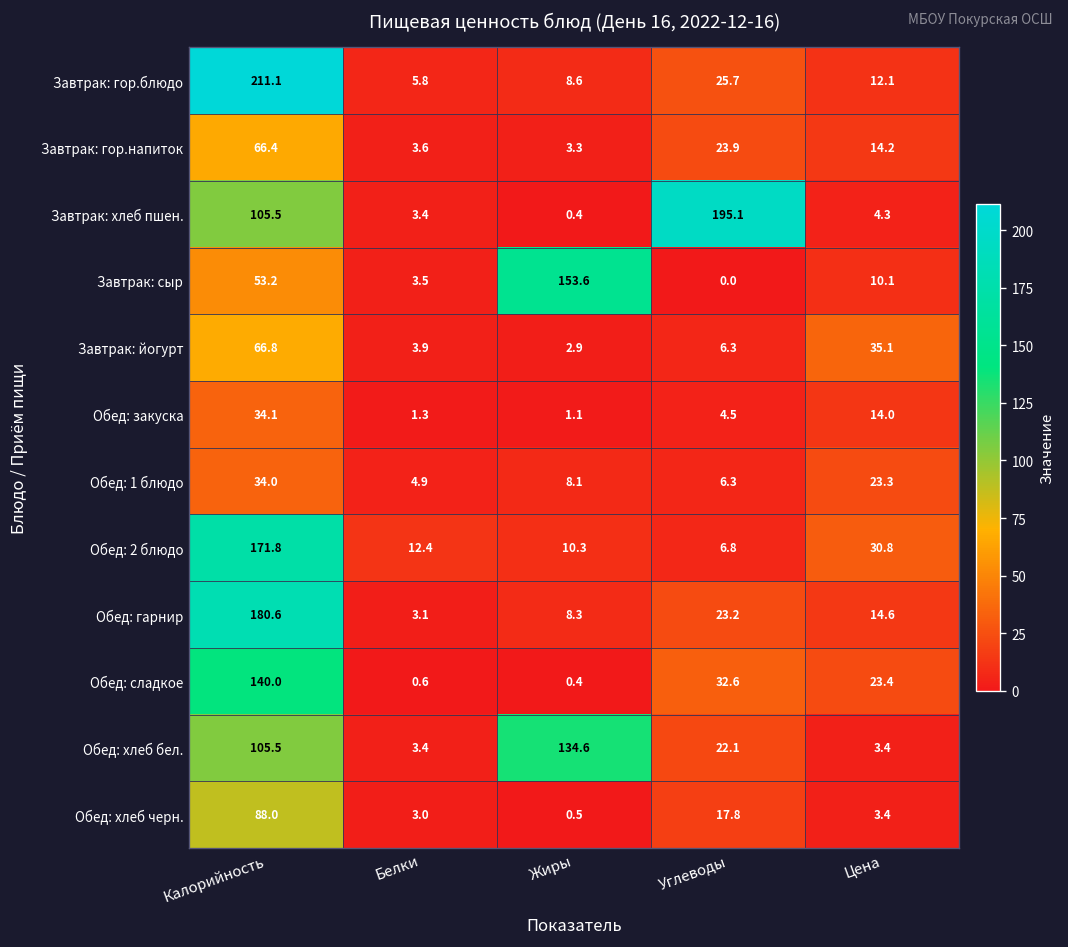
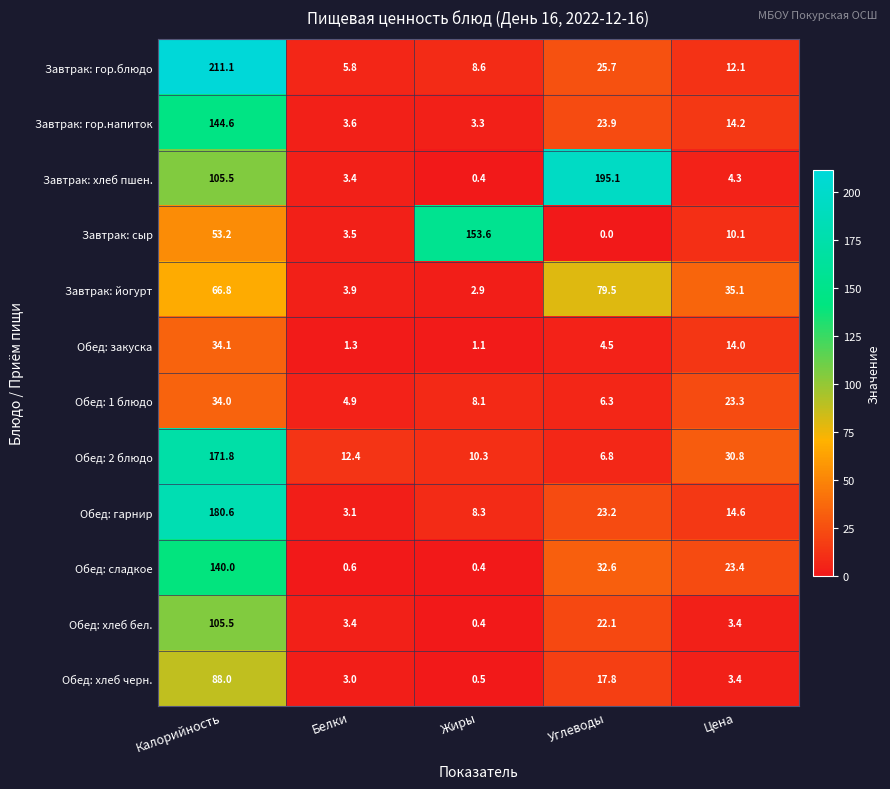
Завтрак: гор.напиток, Калорийность: 66.4 -> 144.6
Завтрак: йогурт, Углеводы: 6.3 -> 79.5
Обед: хлеб бел., Жиры: 134.6 -> 0.4
